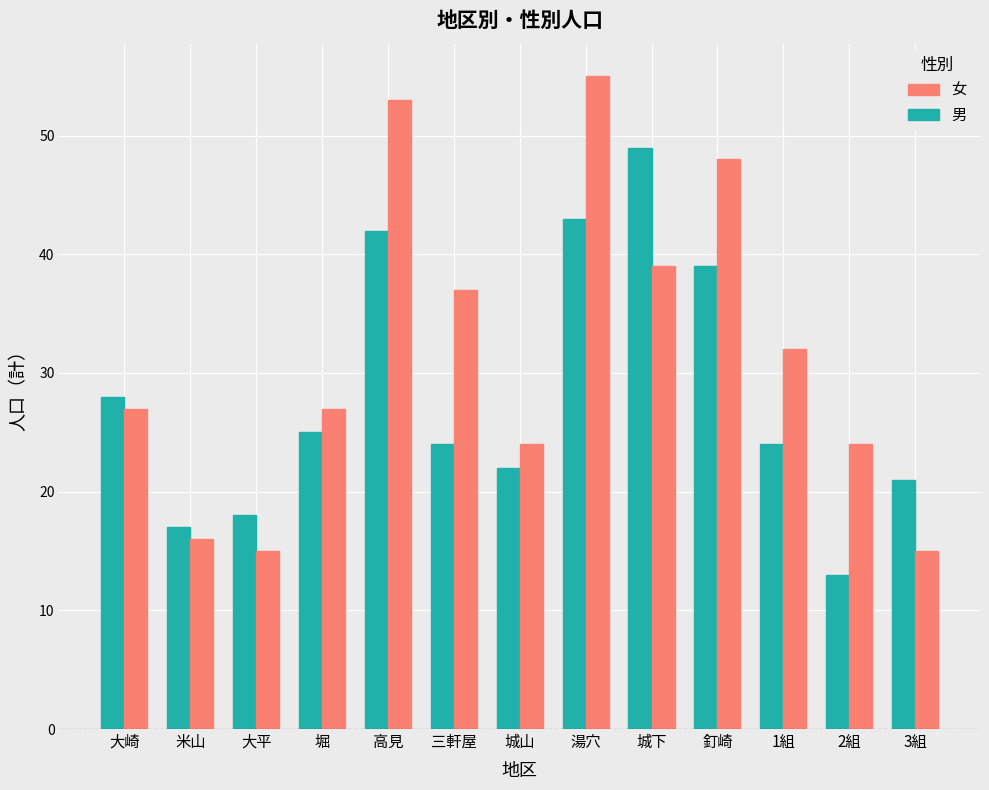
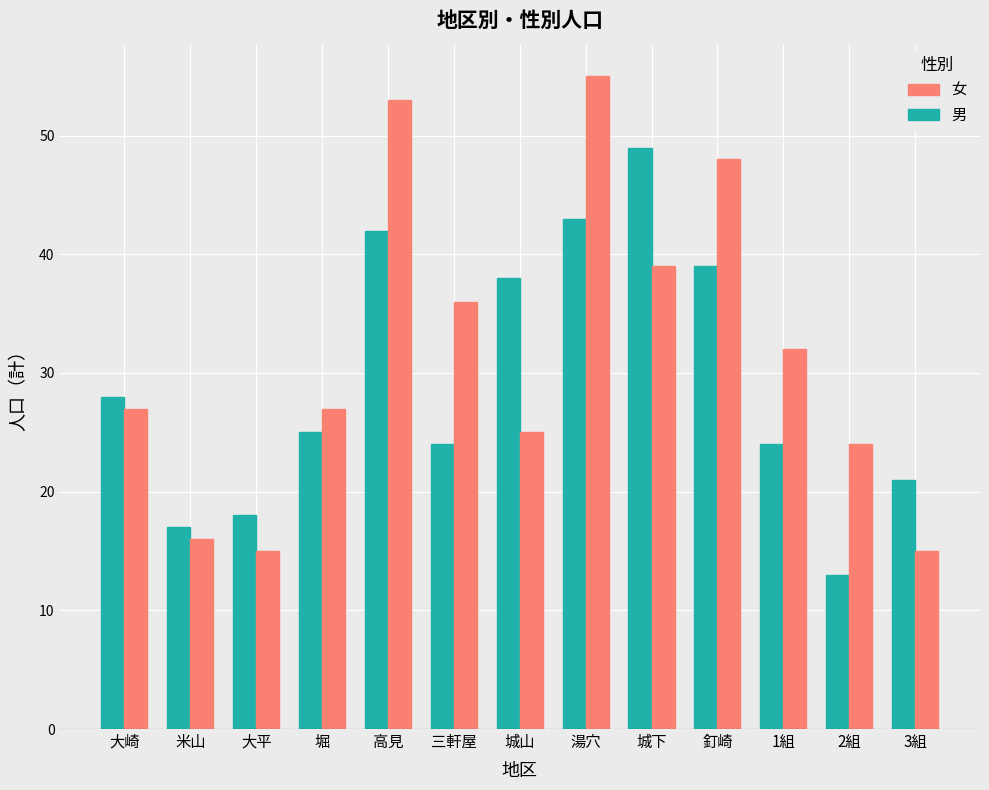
女, 三軒屋: 37 -> 36
男, 城山: 22 -> 38
女, 城山: 24 -> 25
